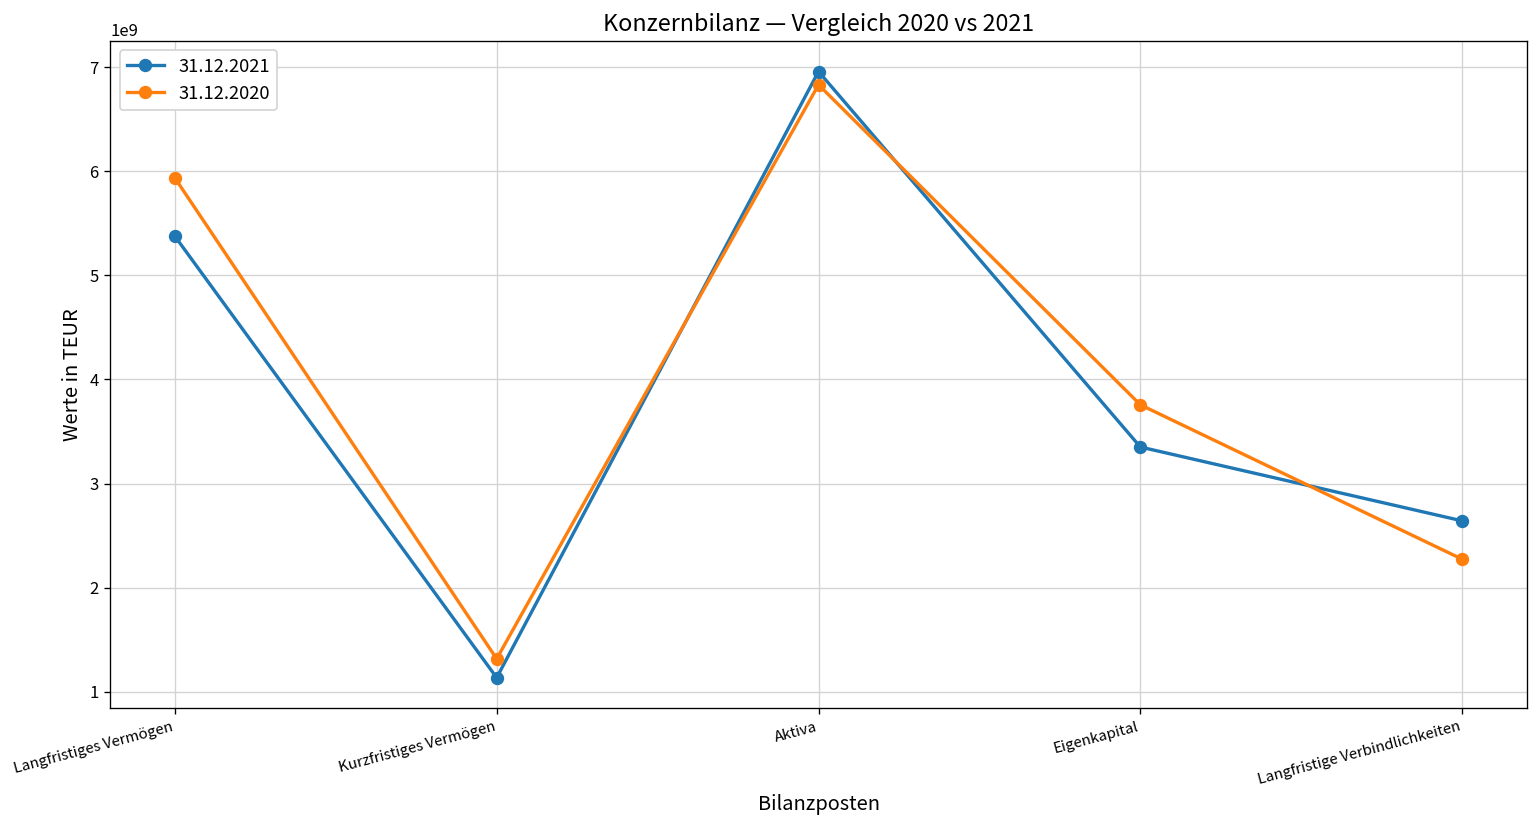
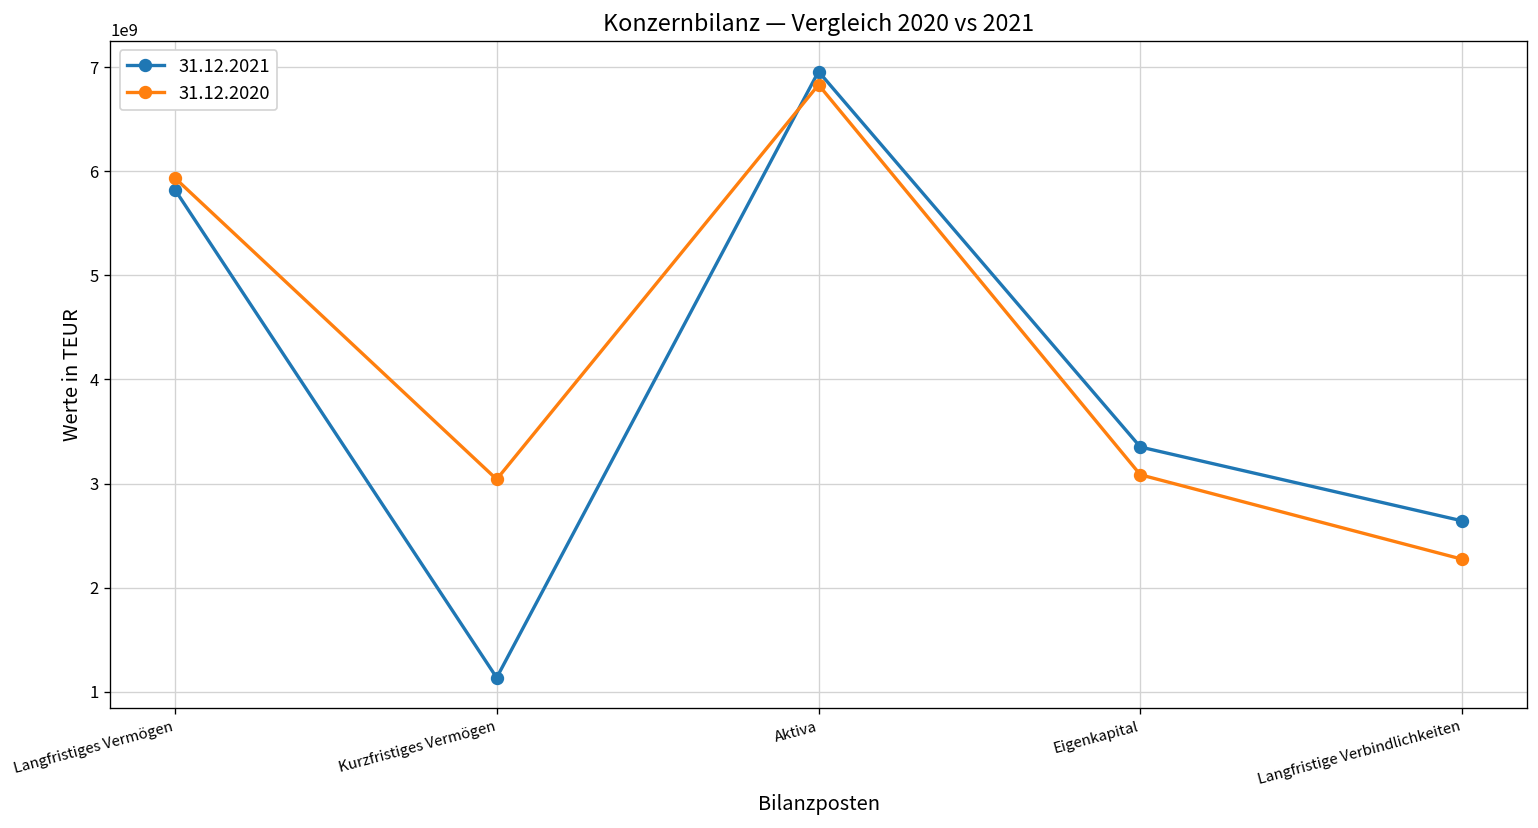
31.12.2021, Langfristiges Vermögen: 5400000000 -> 5800000000
31.12.2020, Kurzfristiges Vermögen: 1300000000 -> 3000000000
31.12.2020, Eigenkapital: 3800000000 -> 3100000000
